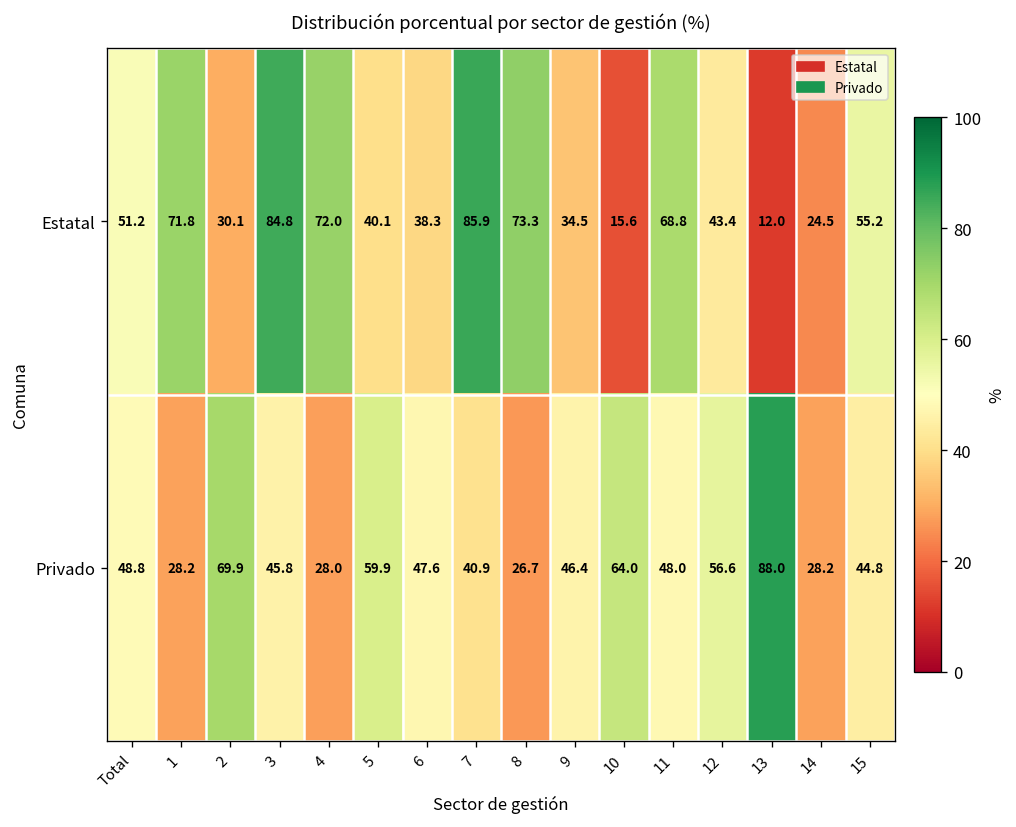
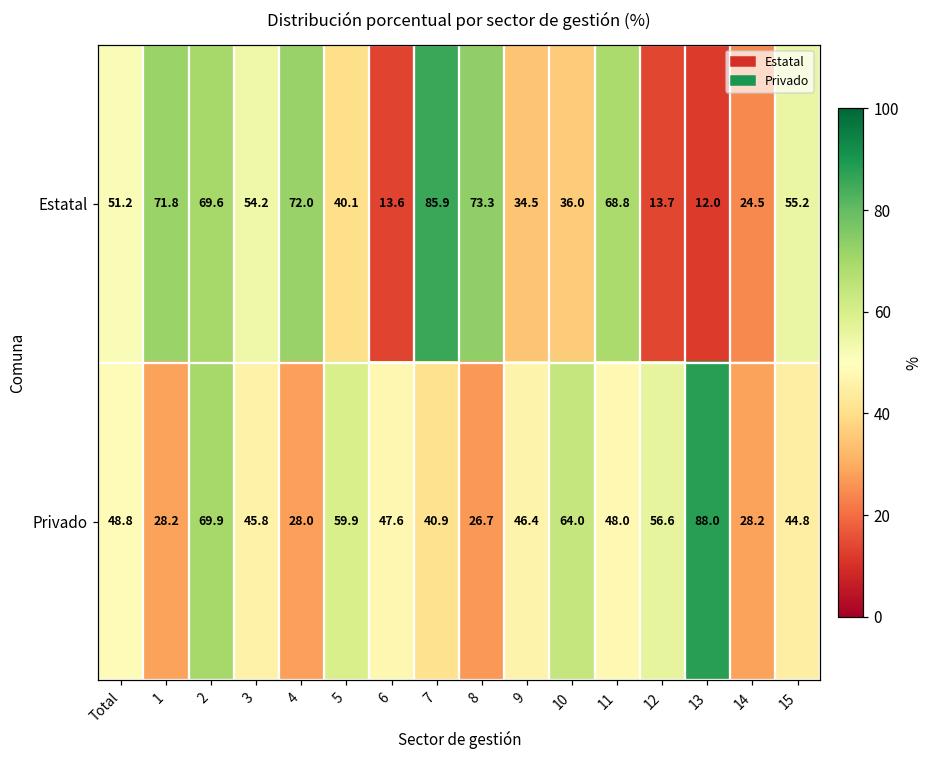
Estatal, 2: 30.1 -> 69.6
Estatal, 3: 84.8 -> 54.2
Estatal, 6: 38.3 -> 13.6
Estatal, 10: 15.6 -> 36.0
Estatal, 12: 43.4 -> 13.7
